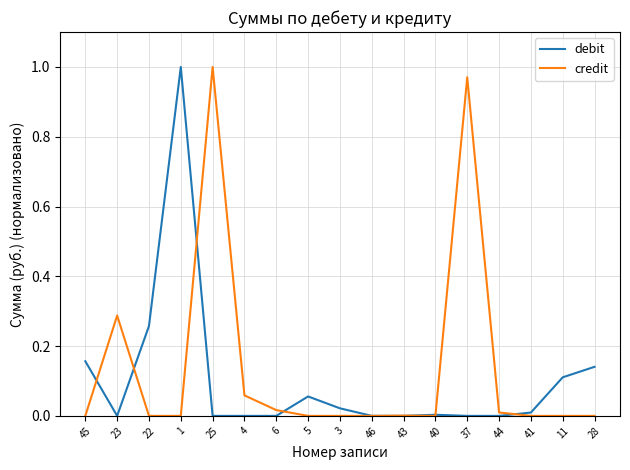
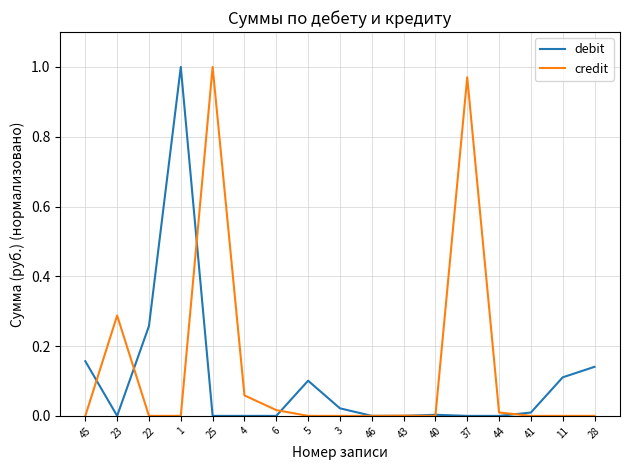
debit, 5: 0.06 -> 0.10
